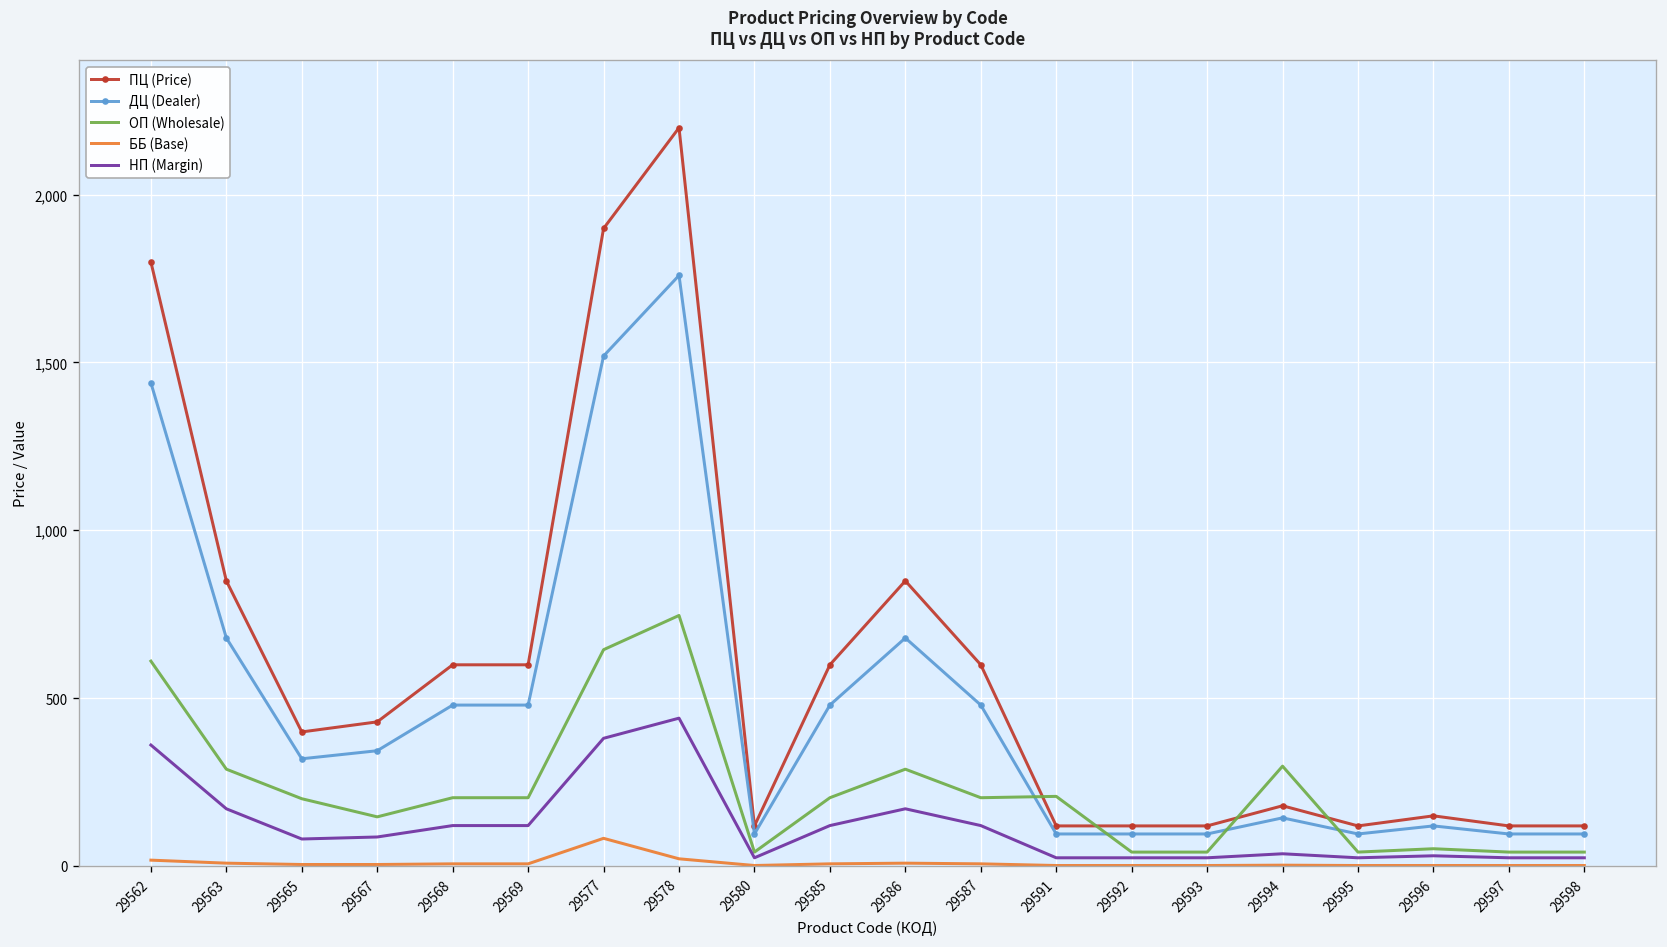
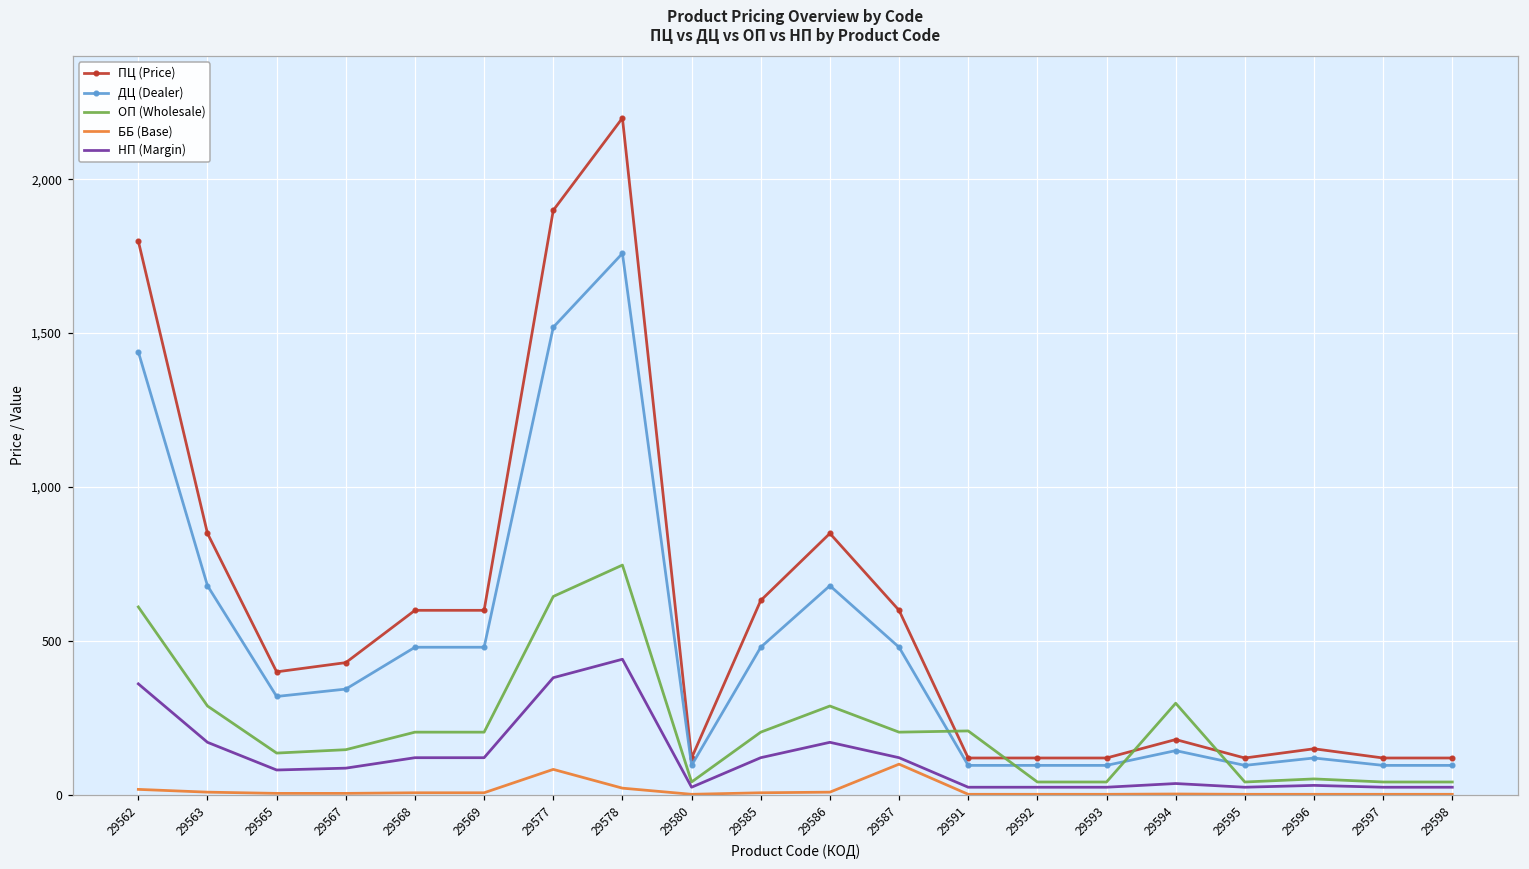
ОП (Wholesale), 29565: 200 -> 140
ПЦ (Price), 29585: 600 -> 630
ББ (Base), 29587: 10 -> 100
